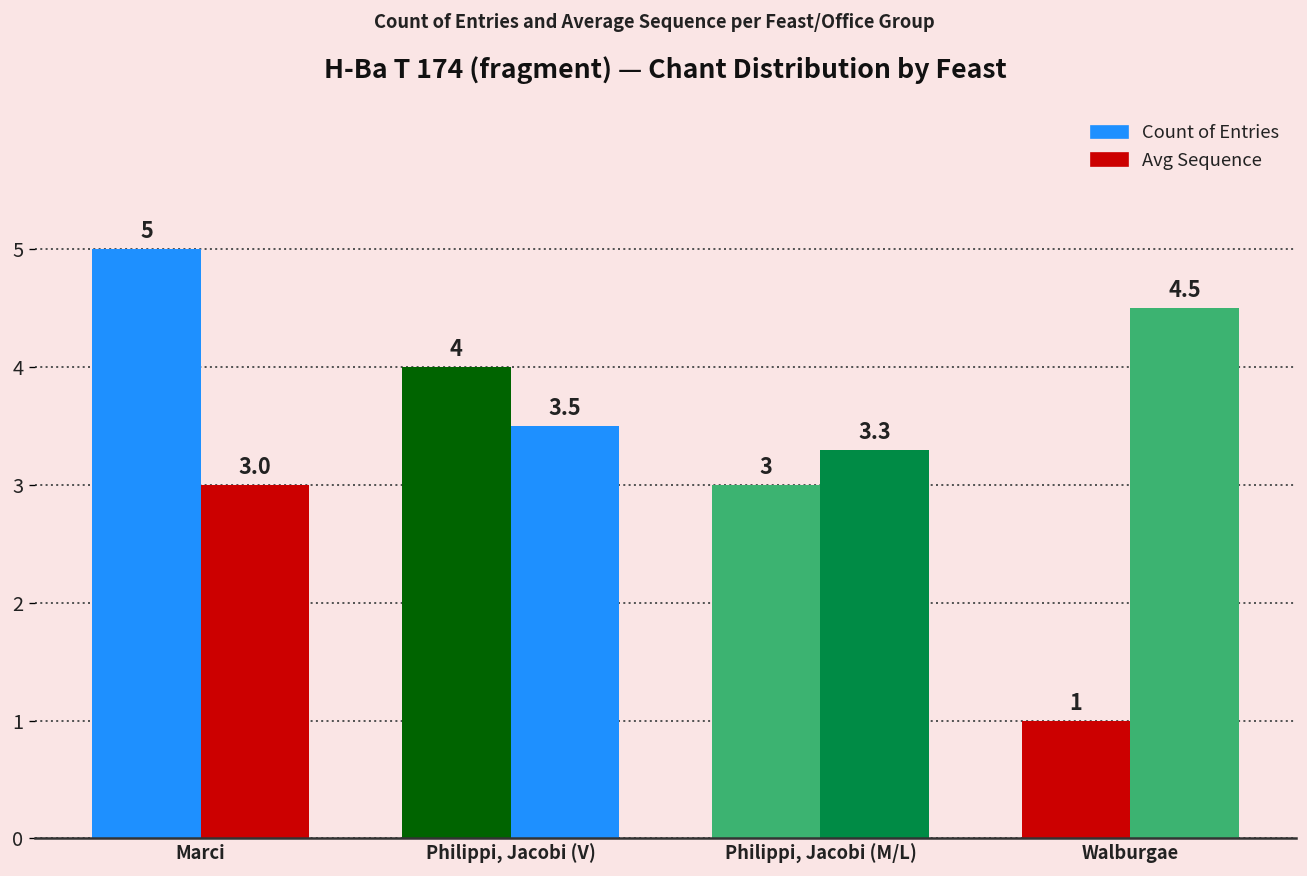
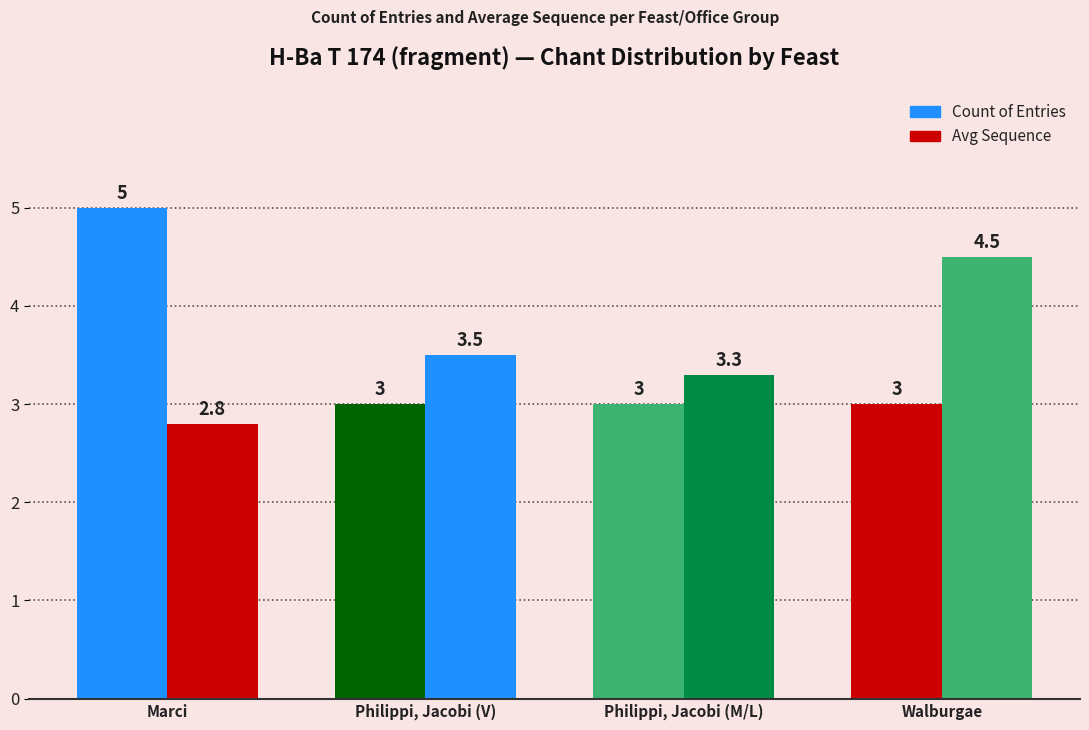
Avg Sequence, Marci: 3.0 -> 2.8
Count of Entries, Philippi, Jacobi (V): 4 -> 3
Count of Entries, Walburgae: 1 -> 3
